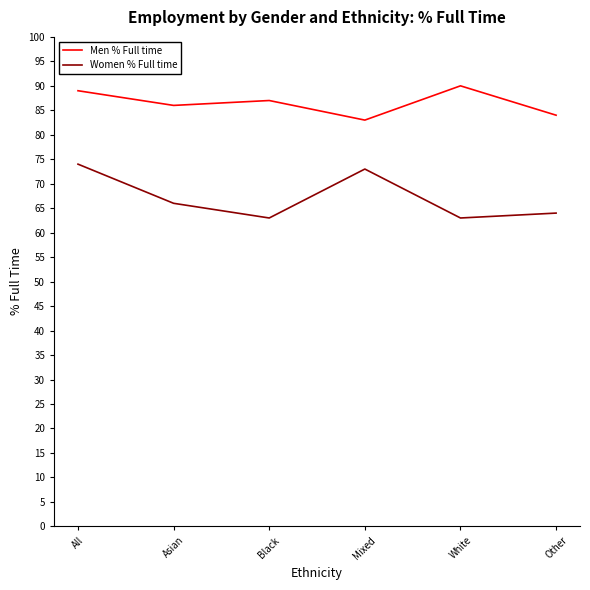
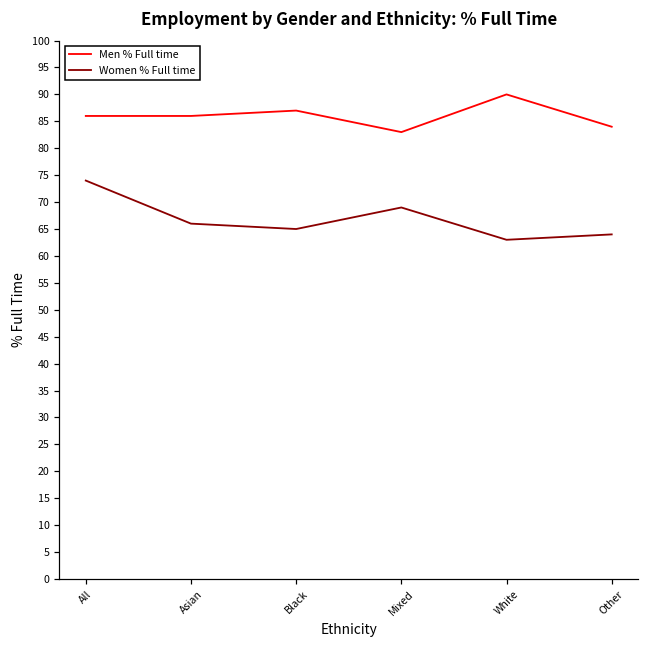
Men % Full time, All: 89 -> 86
Women % Full time, Black: 63 -> 65
Women % Full time, Mixed: 73 -> 69
